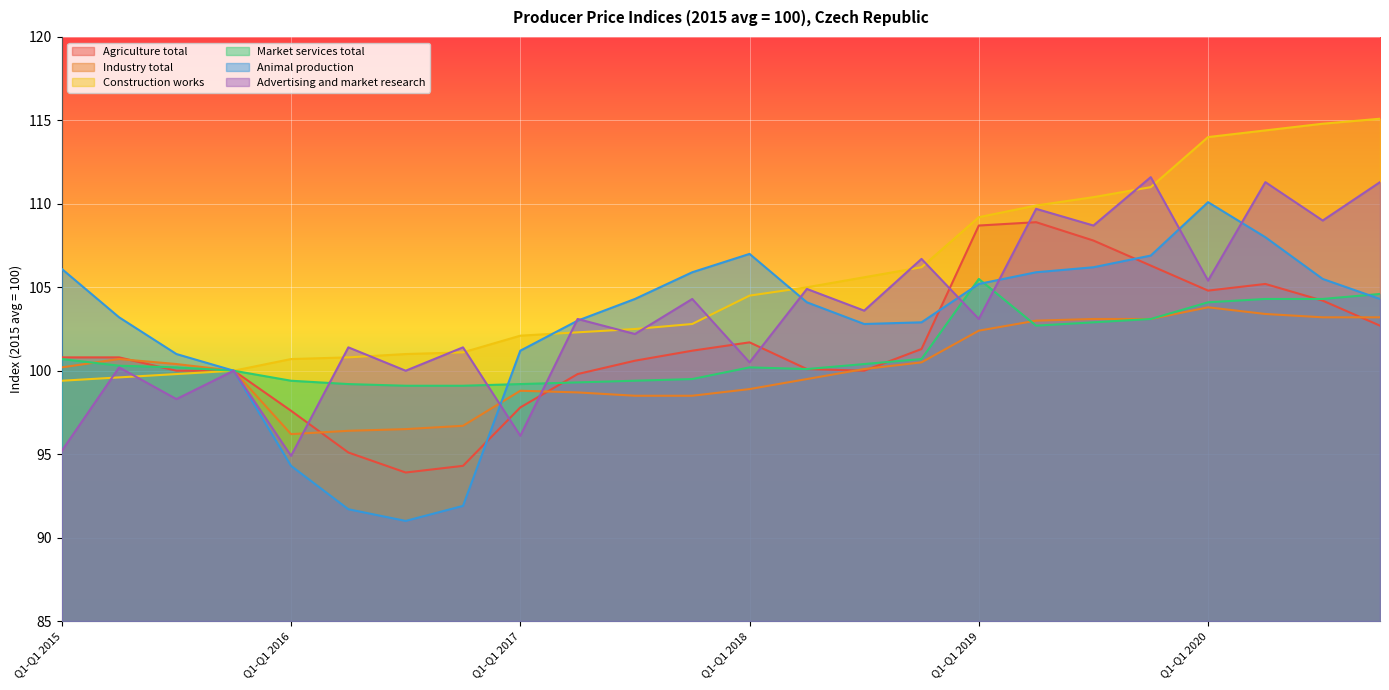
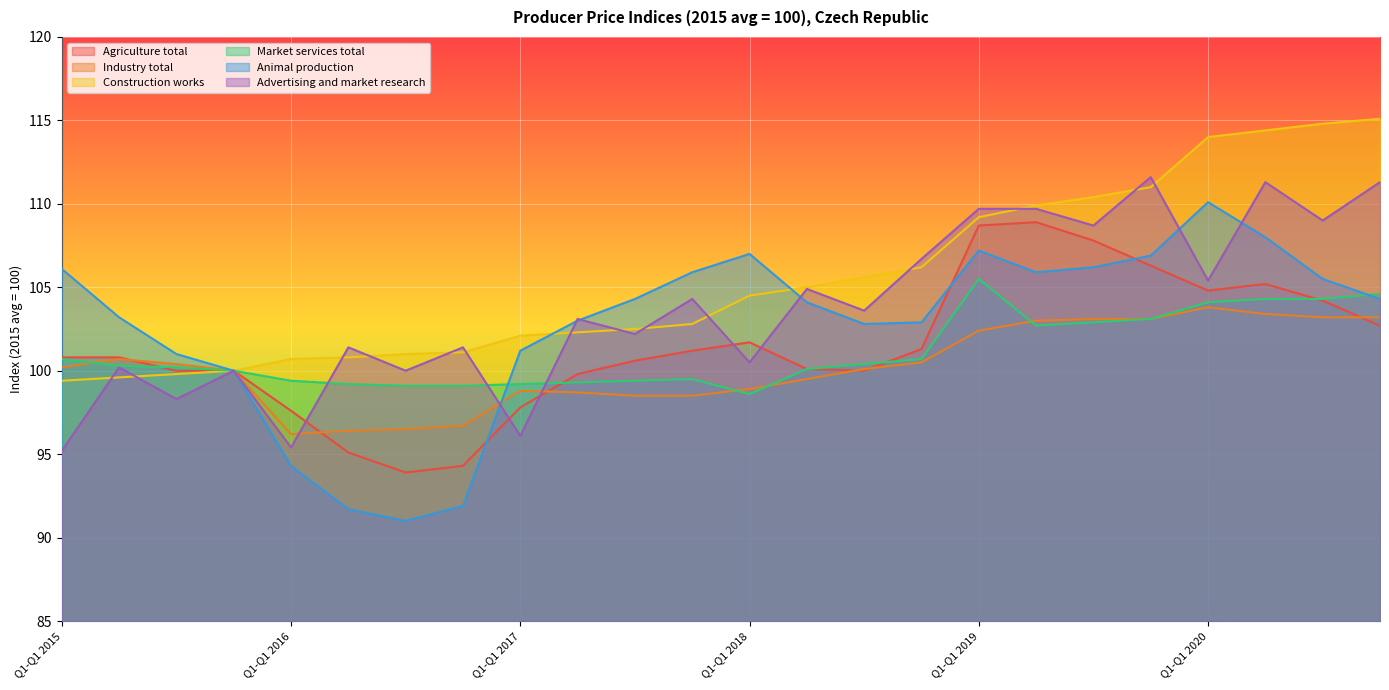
Advertising and market research, Q1-Q1 2016: 94.9 -> 95.4
Market services total, Q1-Q1 2018: 100.2 -> 98.6
Animal production, Q1-Q1 2019: 105.2 -> 107.2
Advertising and market research, Q1-Q1 2019: 103.1 -> 109.7
